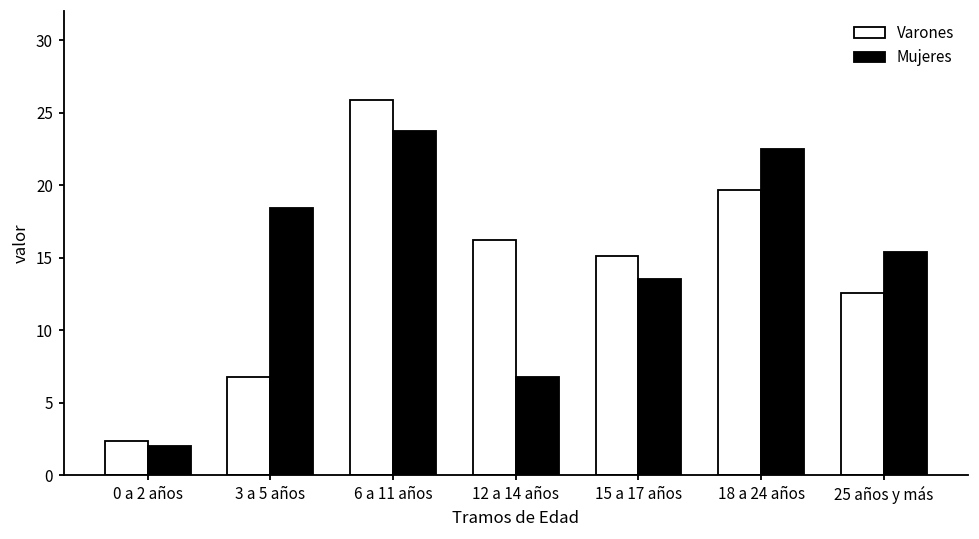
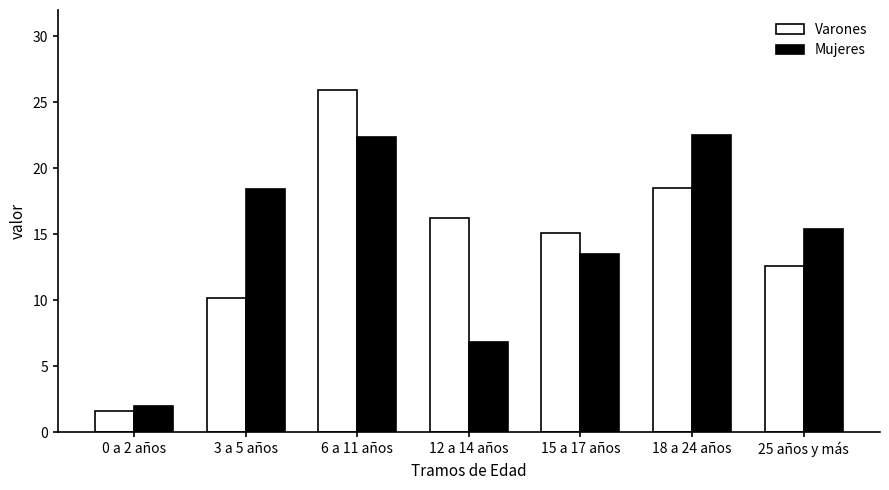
Varones, 0 a 2 años: 2.4 -> 1.6
Varones, 3 a 5 años: 6.8 -> 10.2
Mujeres, 6 a 11 años: 23.7 -> 22.4
Varones, 18 a 24 años: 19.7 -> 18.5
